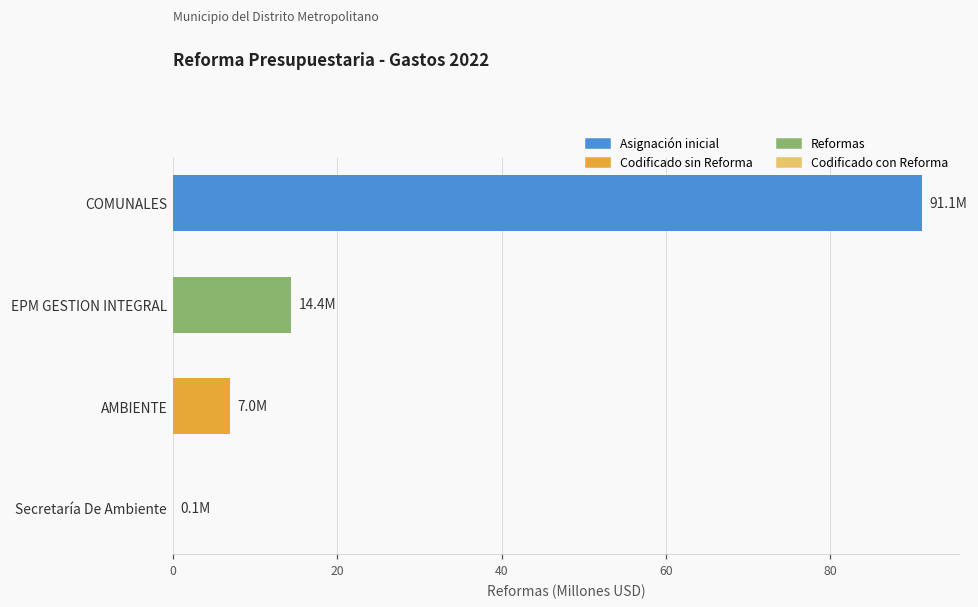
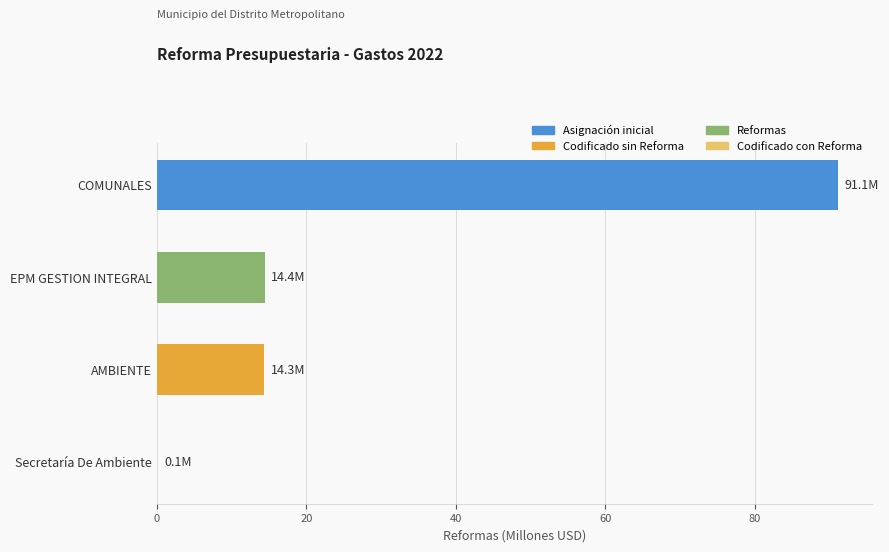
AMBIENTE: 7.0M -> 14.3M
